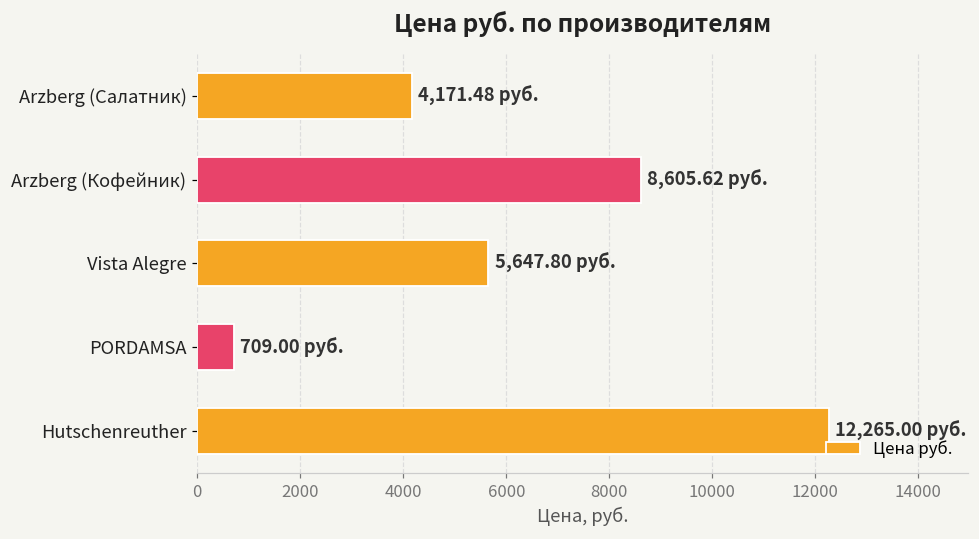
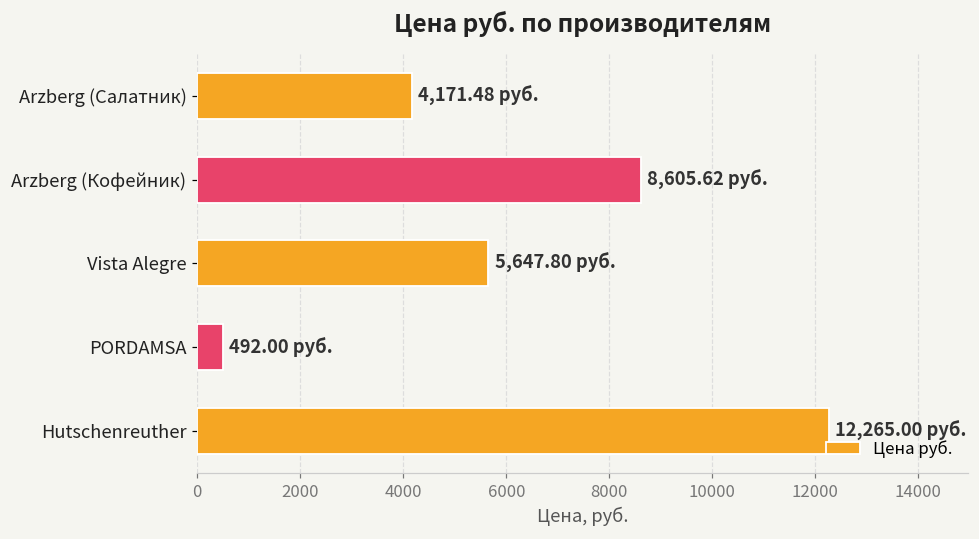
PORDAMSA: 709.00 -> 492.00
